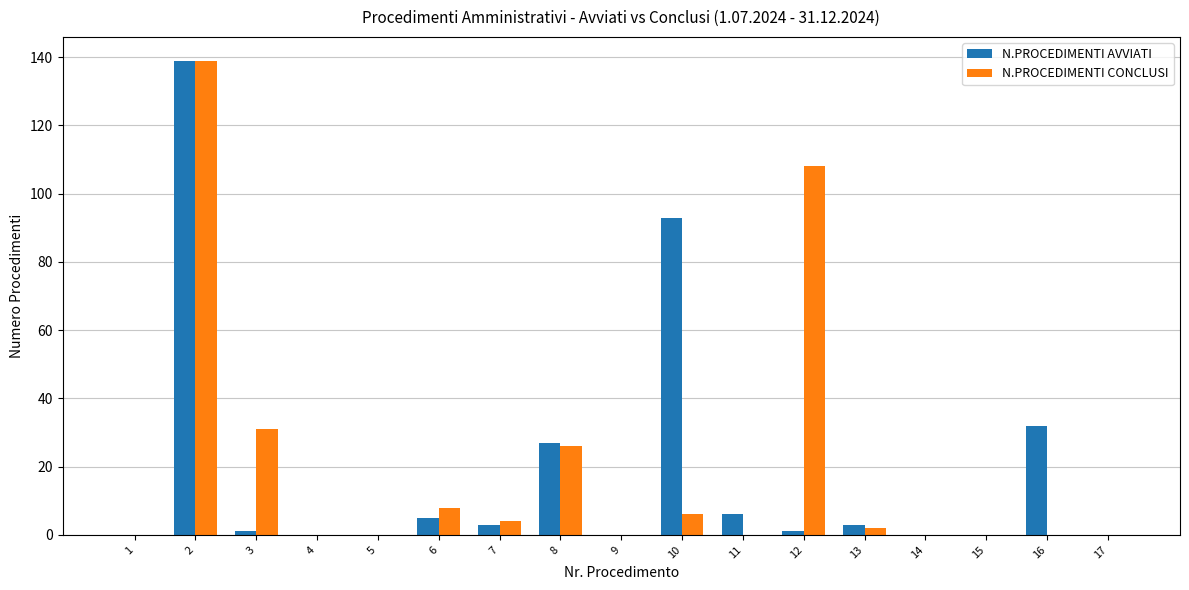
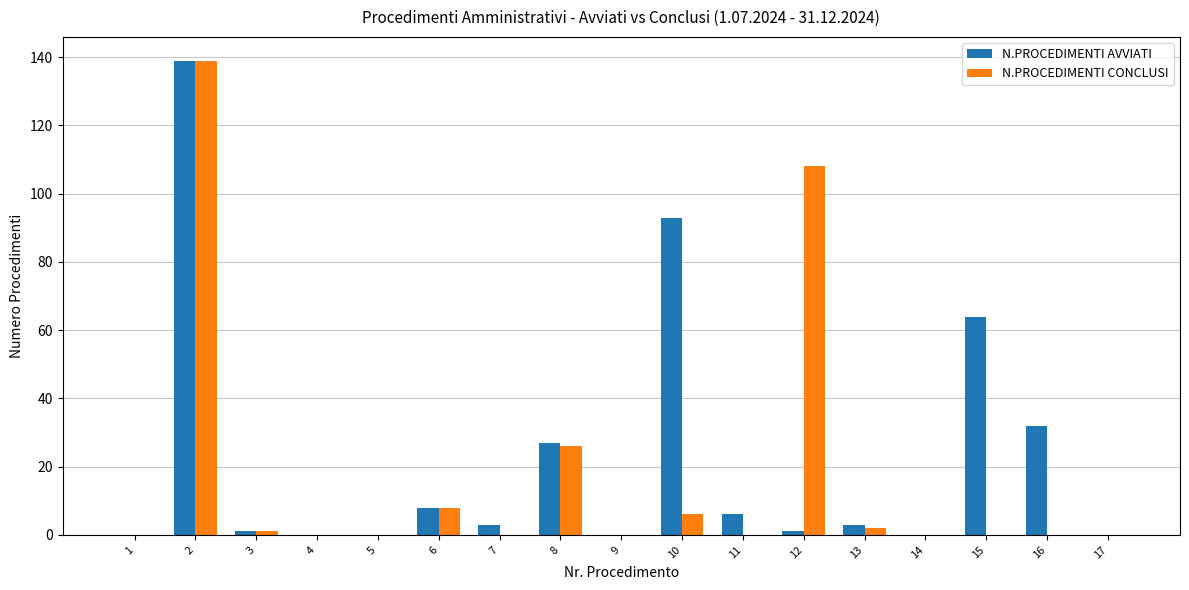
N.PROCEDIMENTI CONCLUSI, 3: 31 -> 1
N.PROCEDIMENTI AVVIATI, 6: 5 -> 8
N.PROCEDIMENTI CONCLUSI, 7: 4 -> 0
N.PROCEDIMENTI AVVIATI, 15: 0 -> 64
